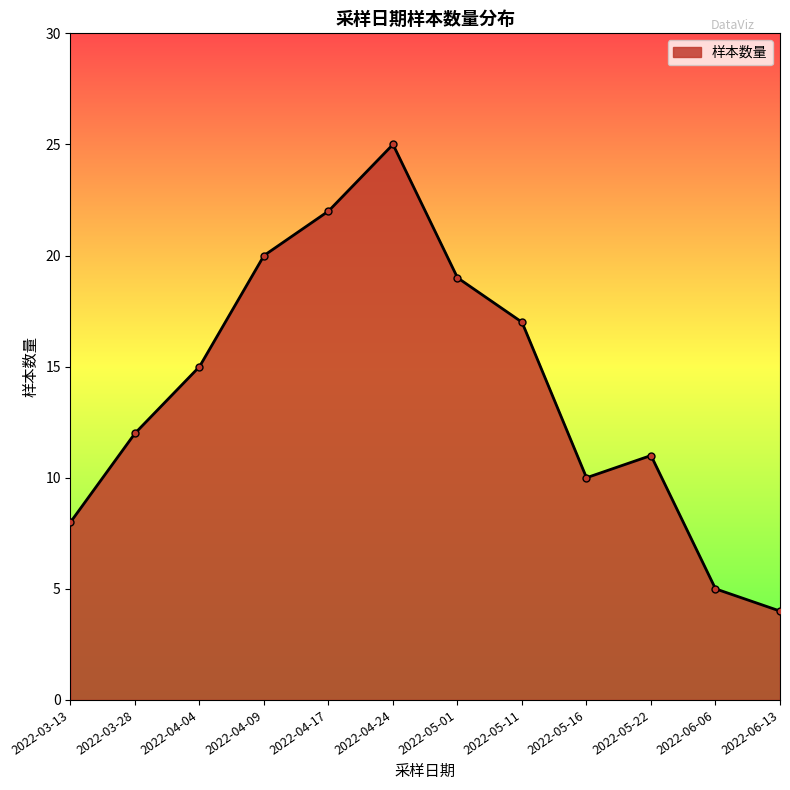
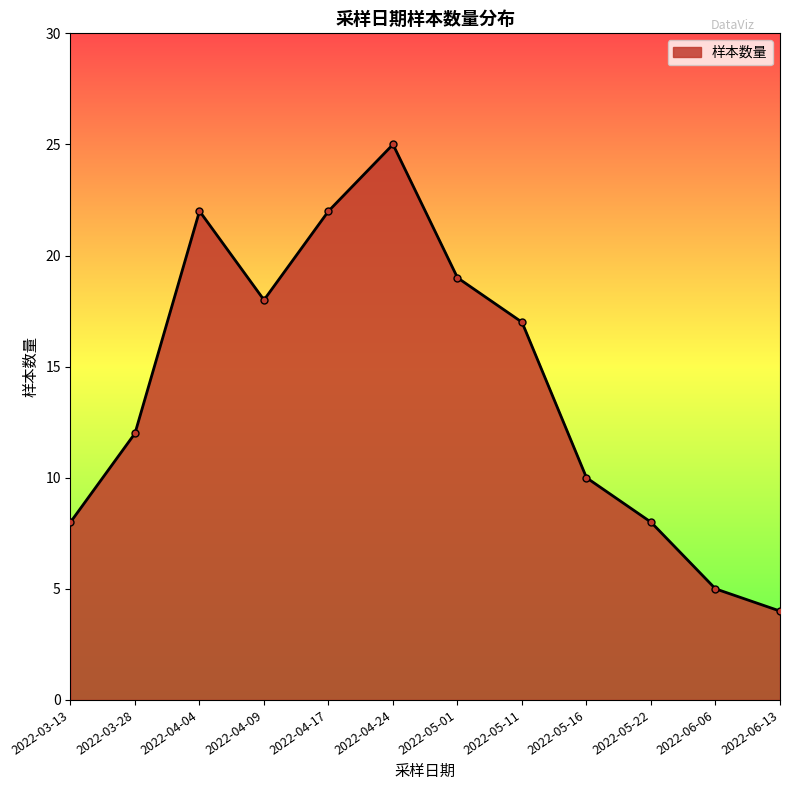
2022-04-04: 15 -> 22
2022-04-09: 20 -> 18
2022-05-22: 11 -> 8
